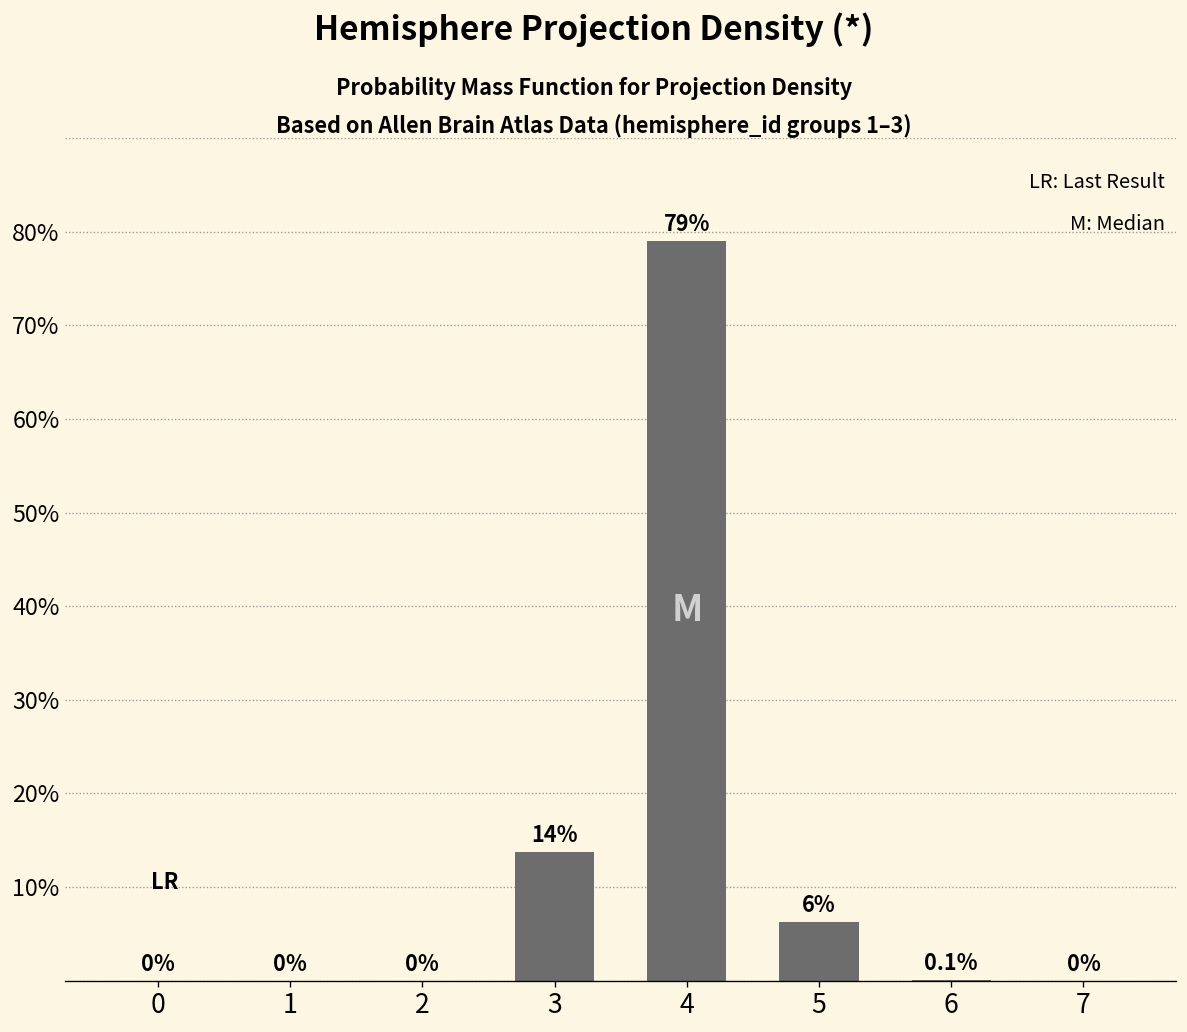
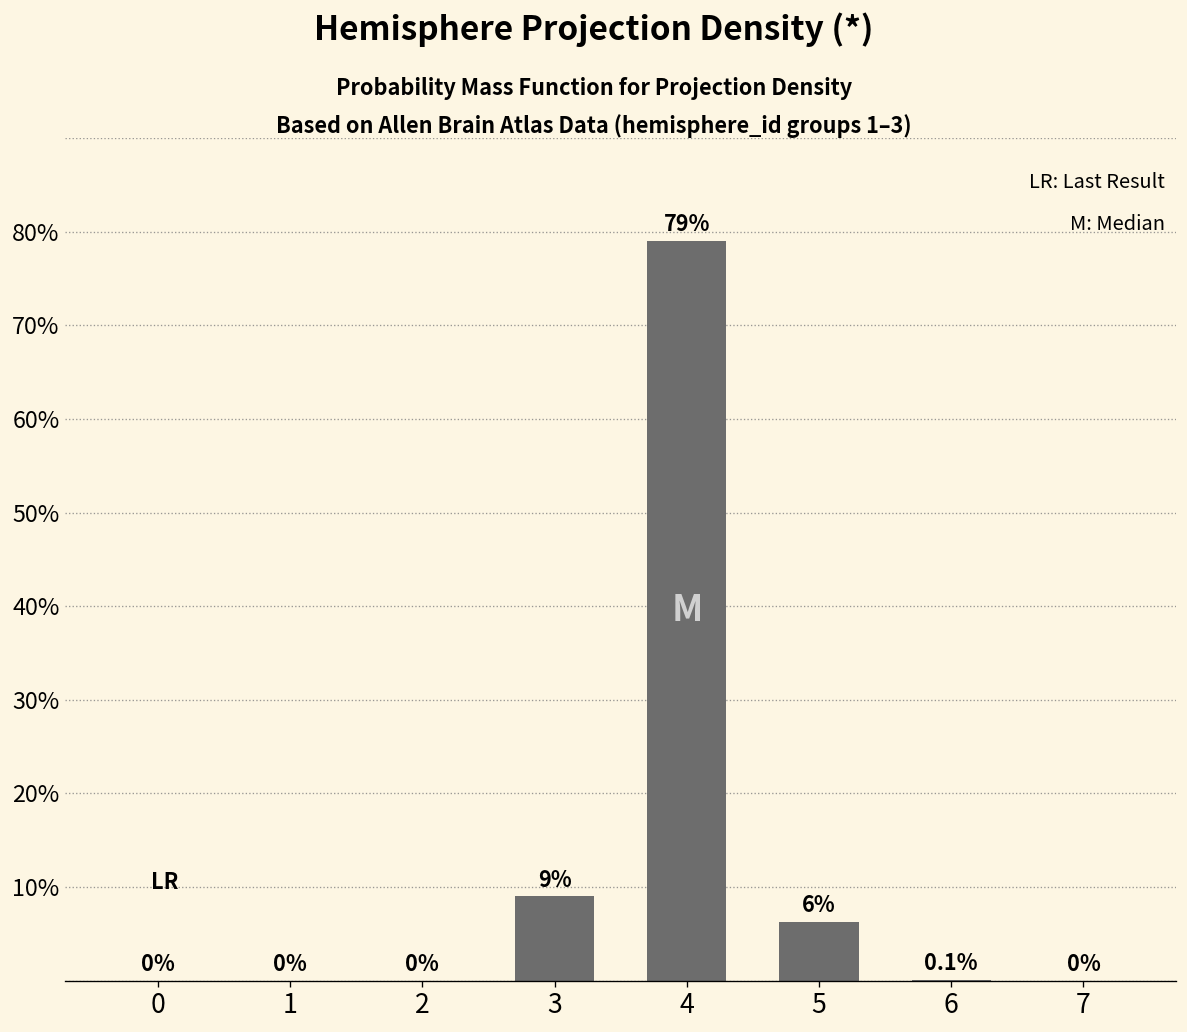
3: 14% -> 9%
